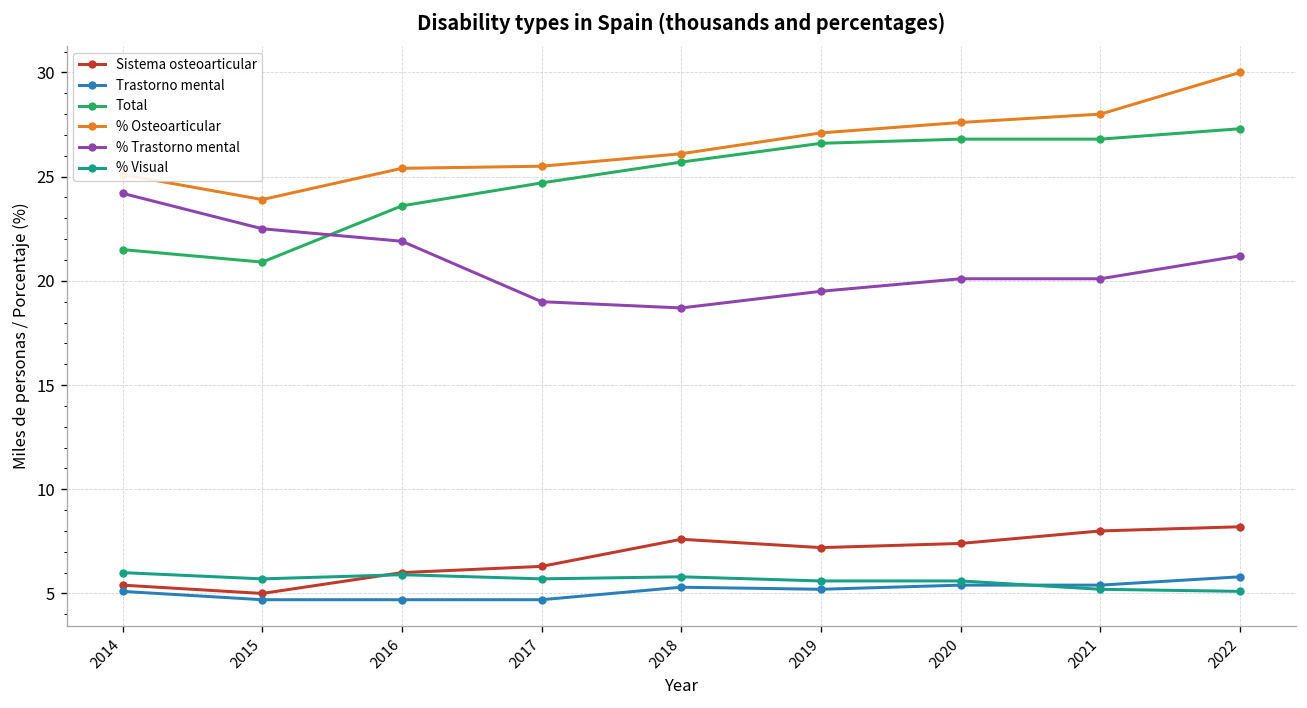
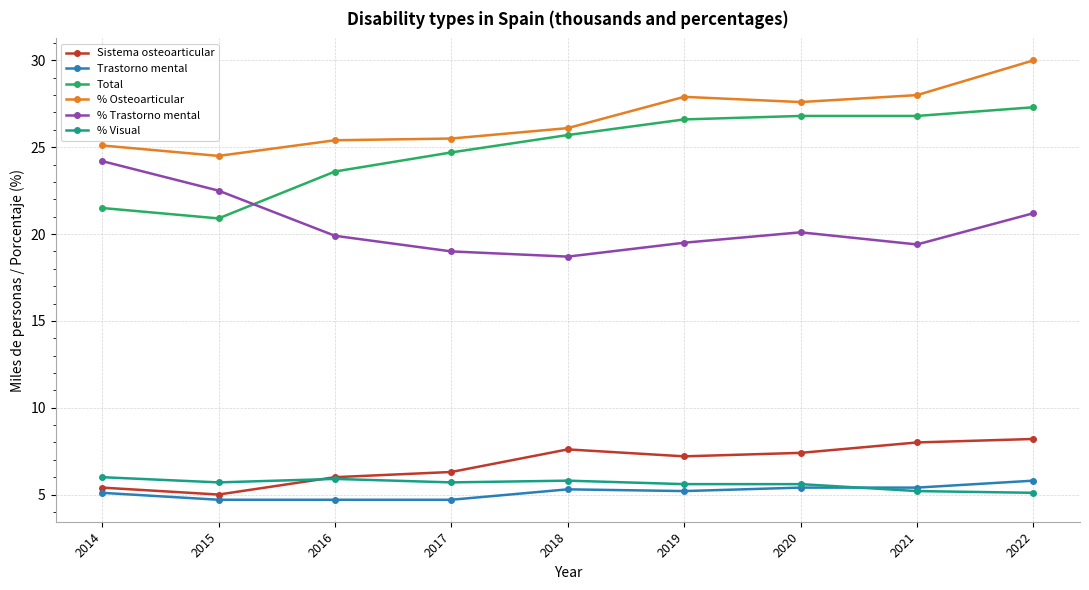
% Osteoarticular, 2015: 23.9 -> 24.5
% Trastorno mental, 2016: 21.9 -> 19.9
% Osteoarticular, 2019: 27.1 -> 27.9
% Trastorno mental, 2021: 20.1 -> 19.4
